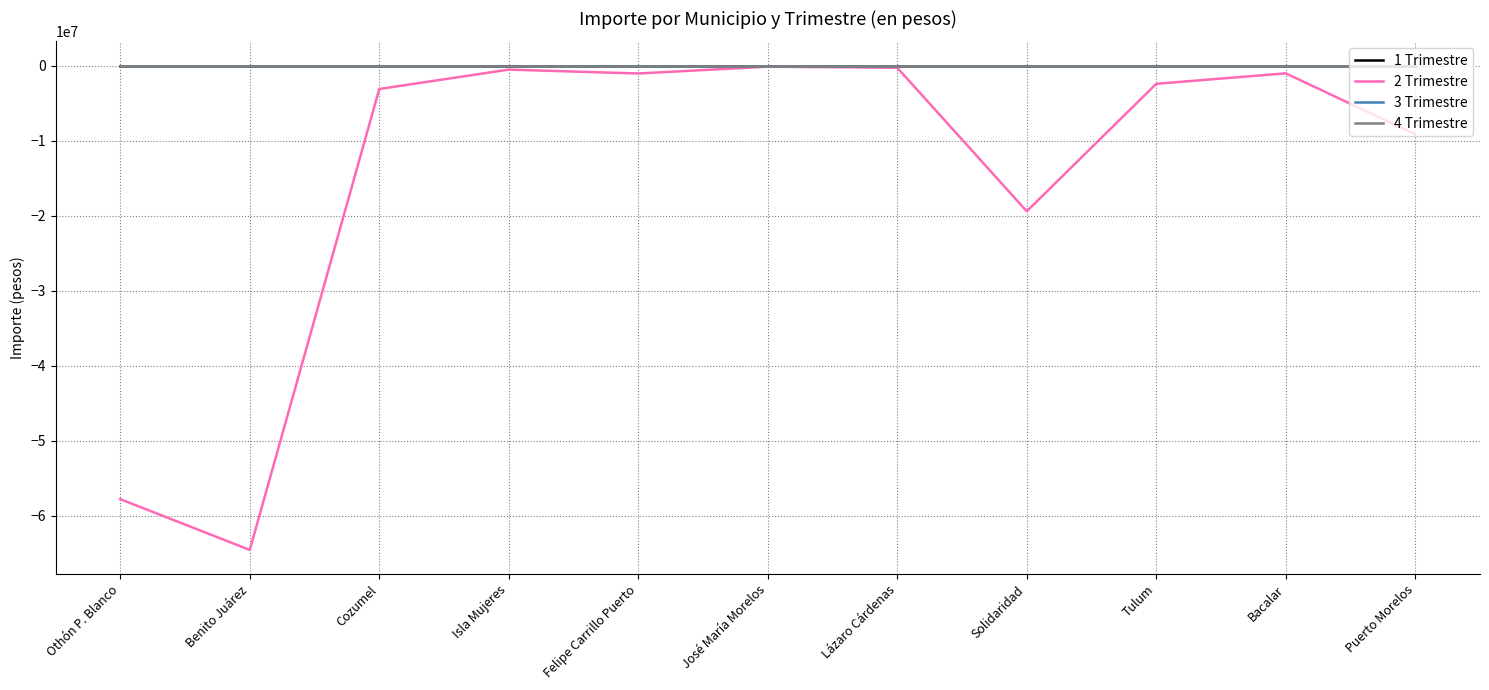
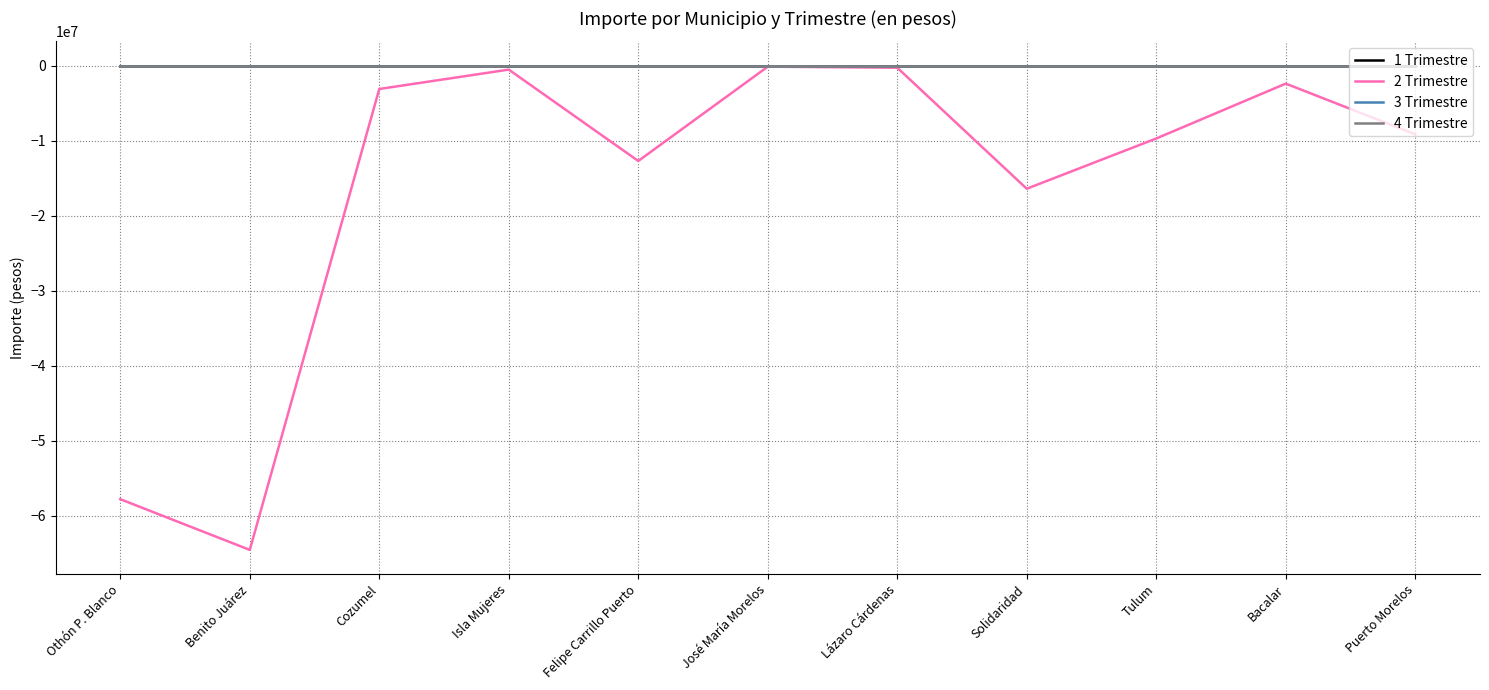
2 Trimestre, Felipe Carrillo Puerto: -1000000 -> -13000000
2 Trimestre, Solidaridad: -19000000 -> -16000000
2 Trimestre, Tulum: -2000000 -> -10000000
2 Trimestre, Bacalar: -1000000 -> -2000000
